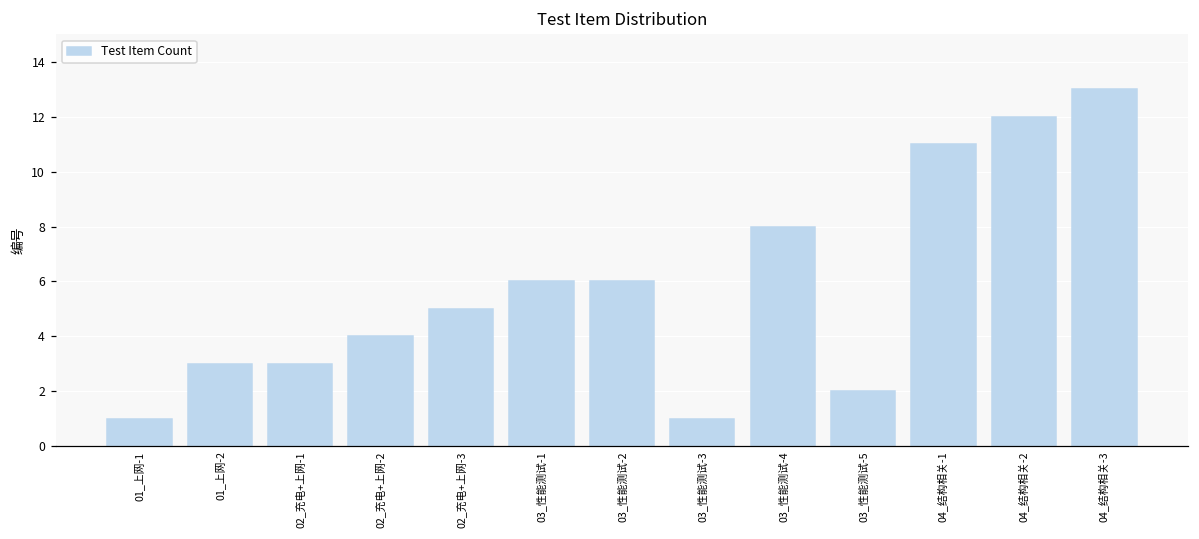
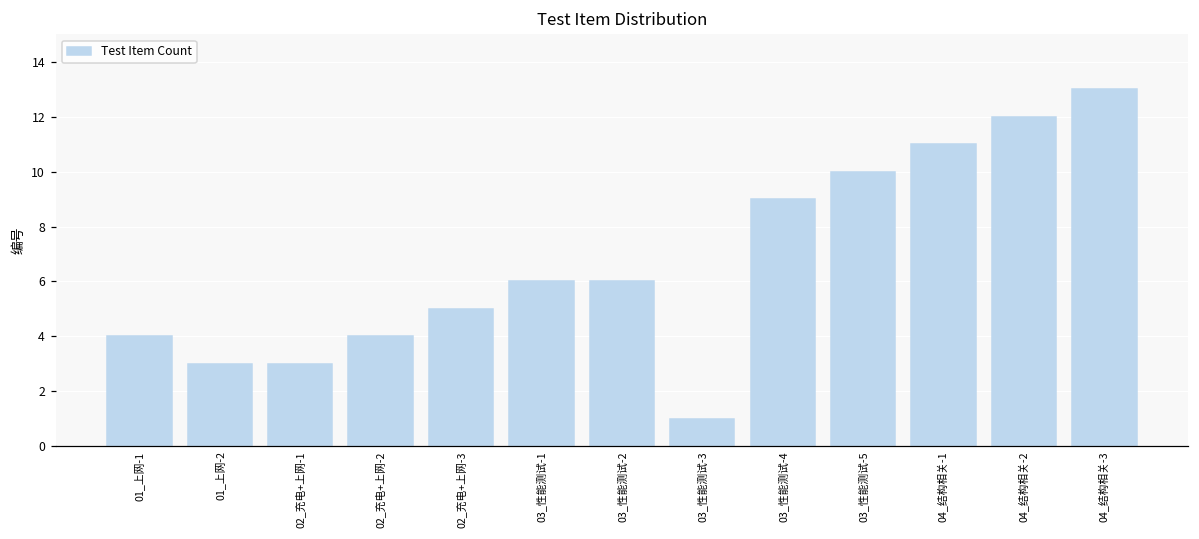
01_上网-1: 1 -> 4
03_性能测试-4: 8 -> 9
03_性能测试-5: 2 -> 10
